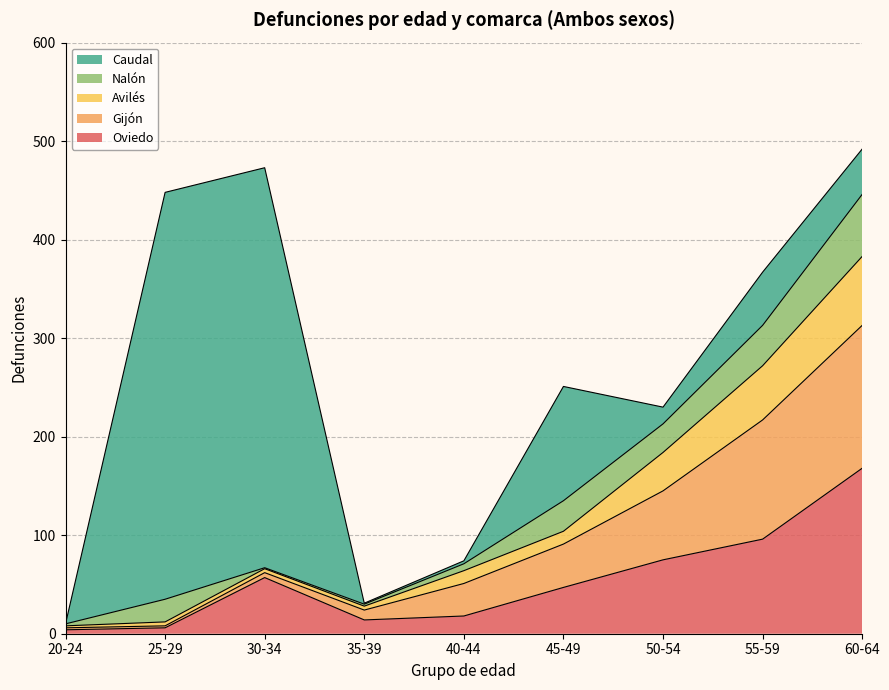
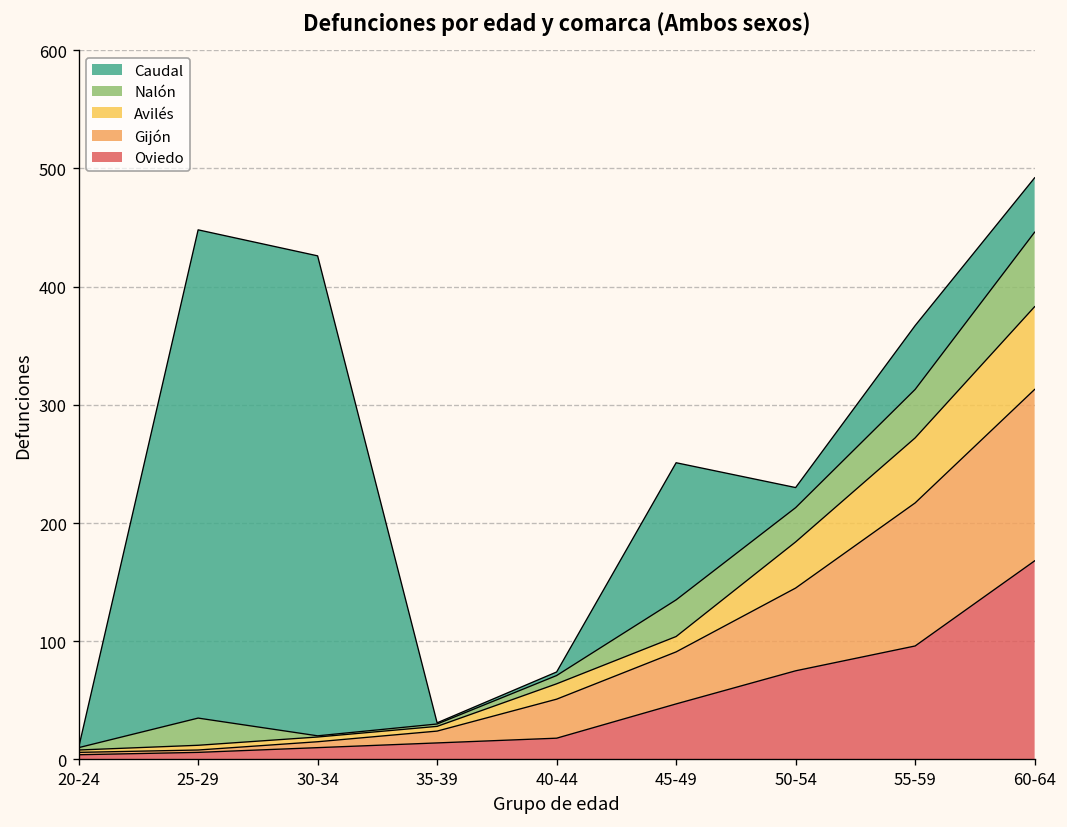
Oviedo, 30-34: 60 -> 10
